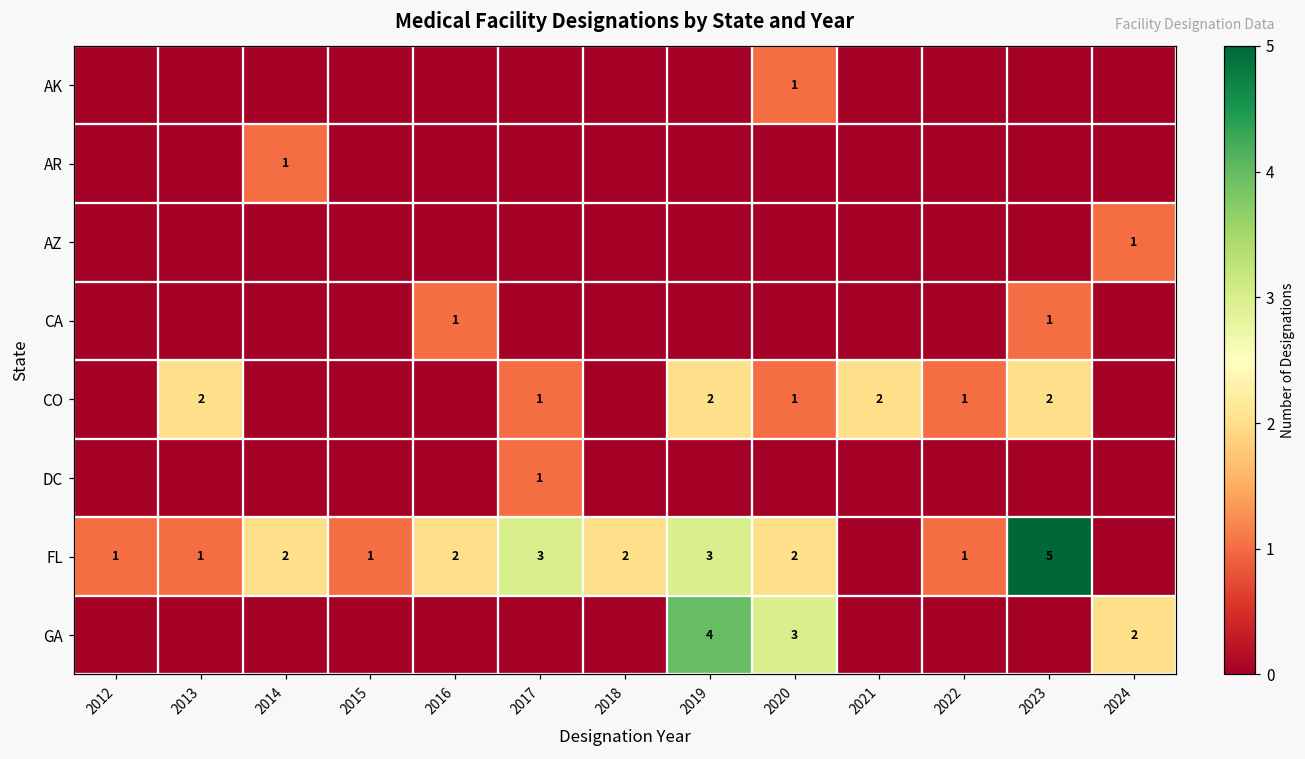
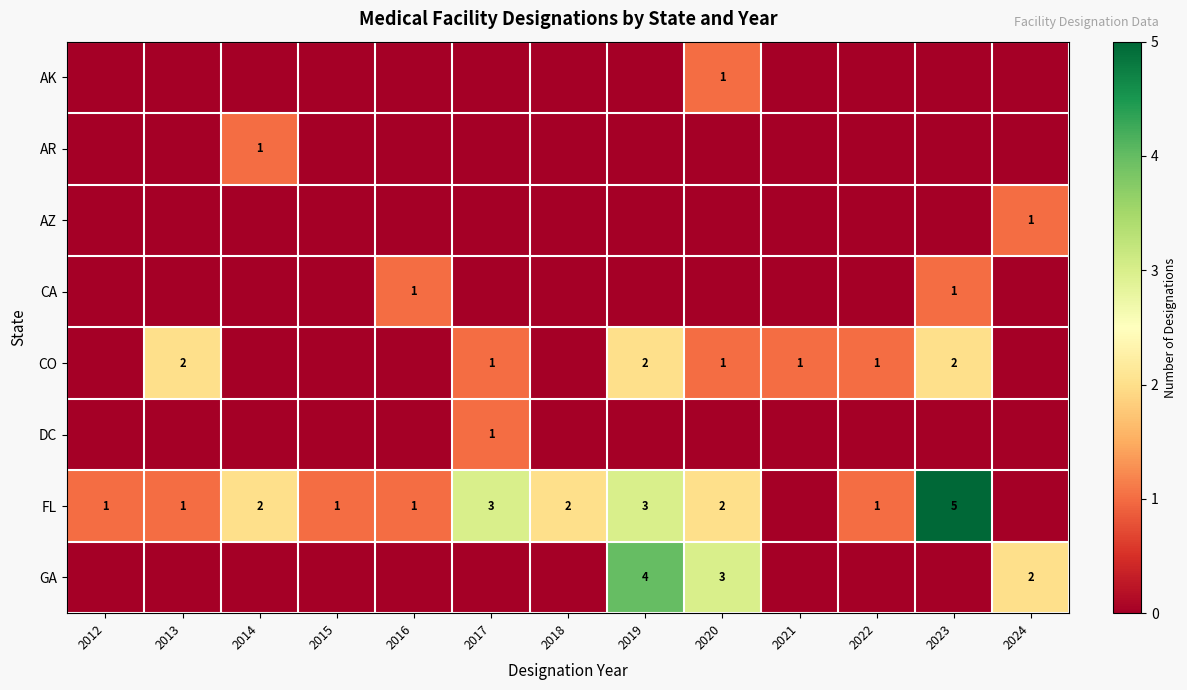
CO, 2021: 2 -> 1
FL, 2016: 2 -> 1
